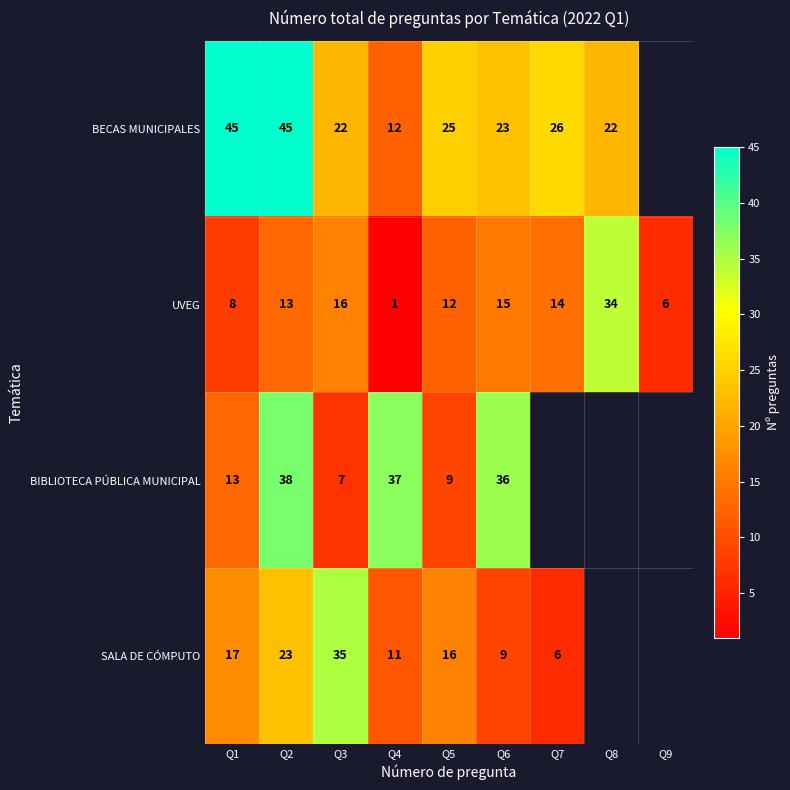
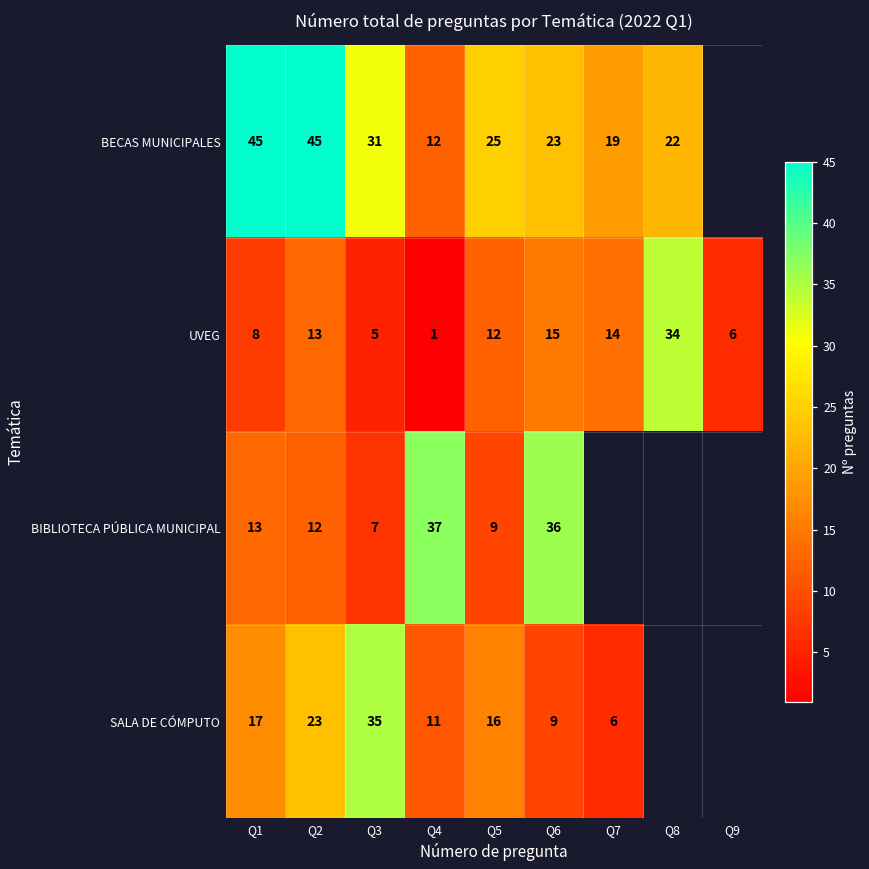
BECAS MUNICIPALES, Q3: 22 -> 31
BECAS MUNICIPALES, Q7: 26 -> 19
UVEG, Q3: 16 -> 5
BIBLIOTECA PÚBLICA MUNICIPAL, Q2: 38 -> 12
